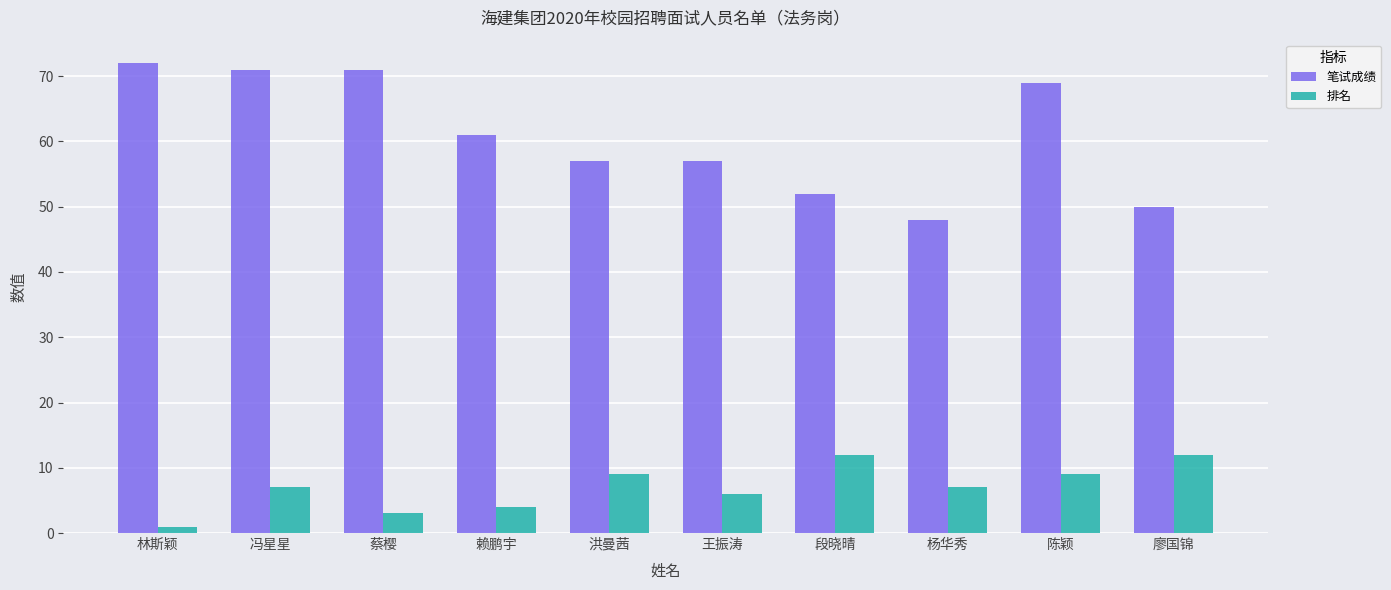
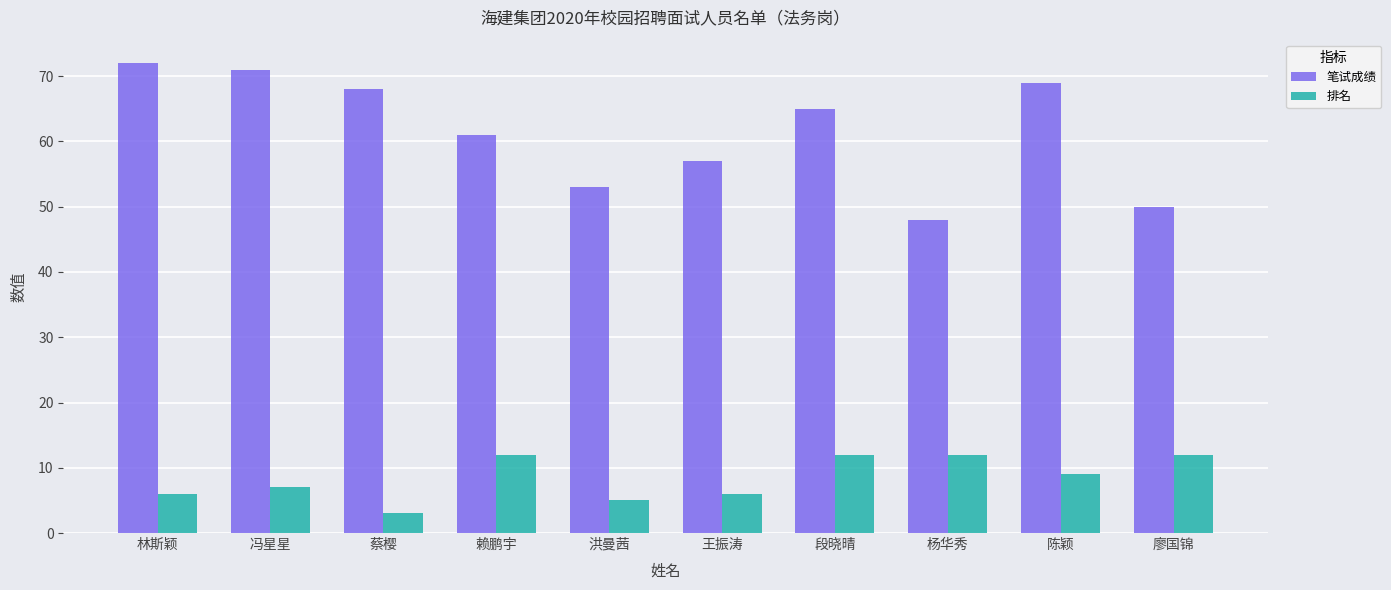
排名, 林斯颖: 1 -> 6
笔试成绩, 蔡樱: 71 -> 68
排名, 赖鹏宇: 4 -> 12
笔试成绩, 洪曼茜: 57 -> 53
排名, 洪曼茜: 9 -> 5
笔试成绩, 段晓晴: 52 -> 65
排名, 杨华秀: 7 -> 12
